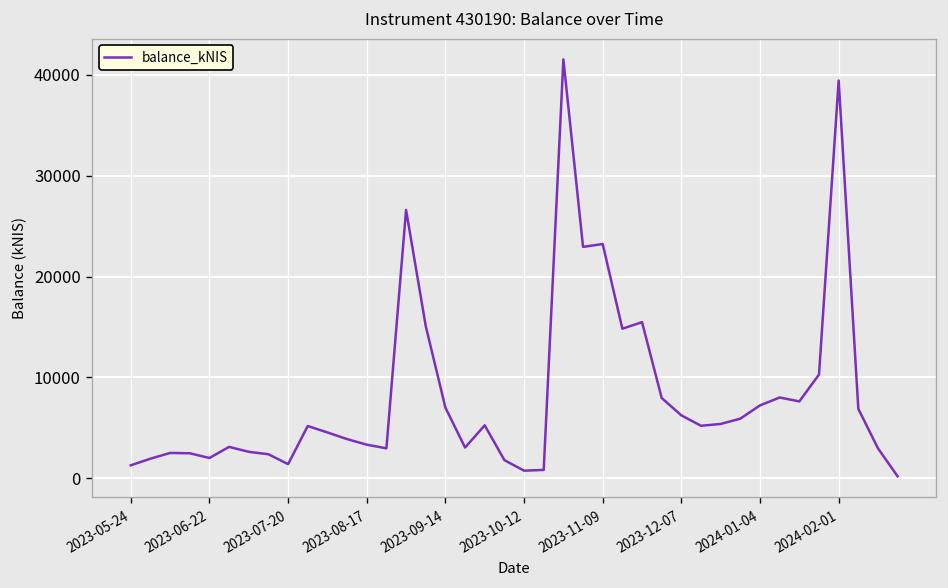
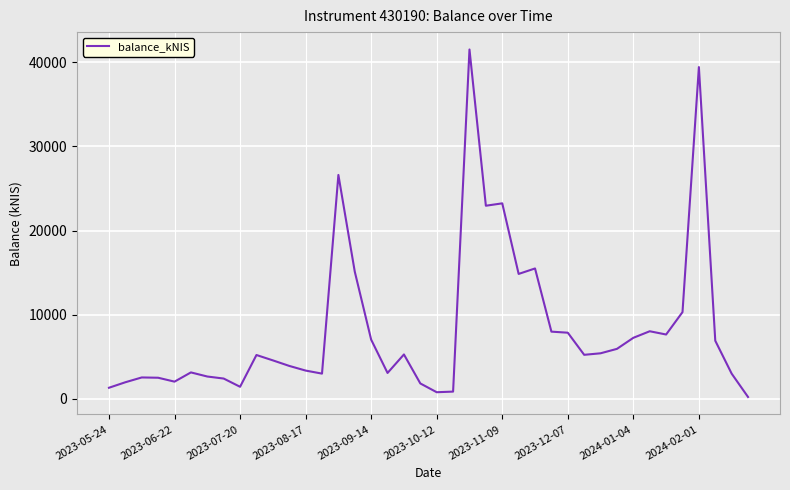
2023-12-07: 6000 -> 8000
